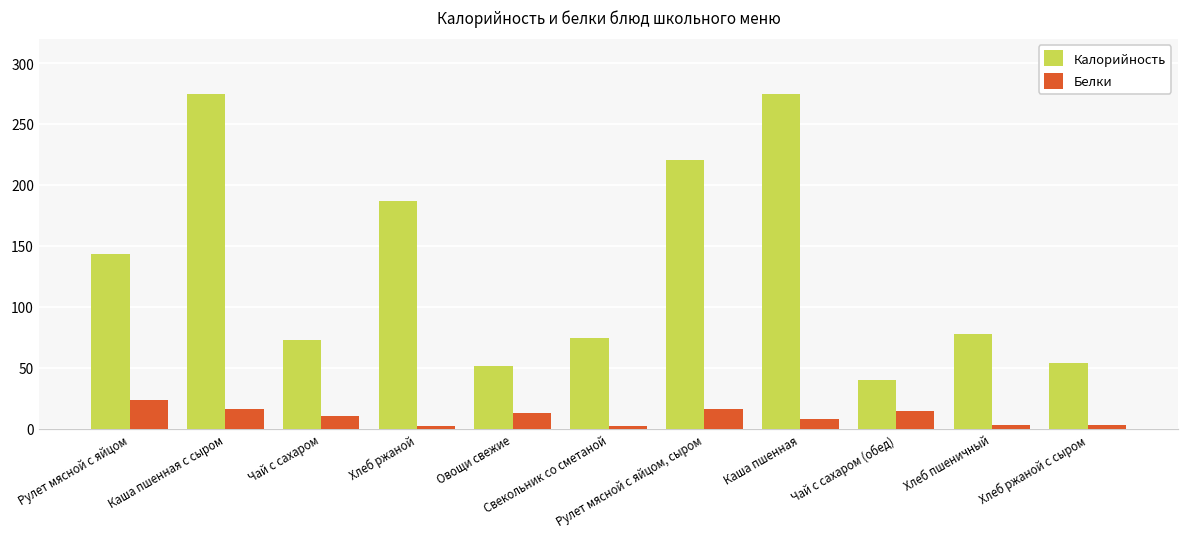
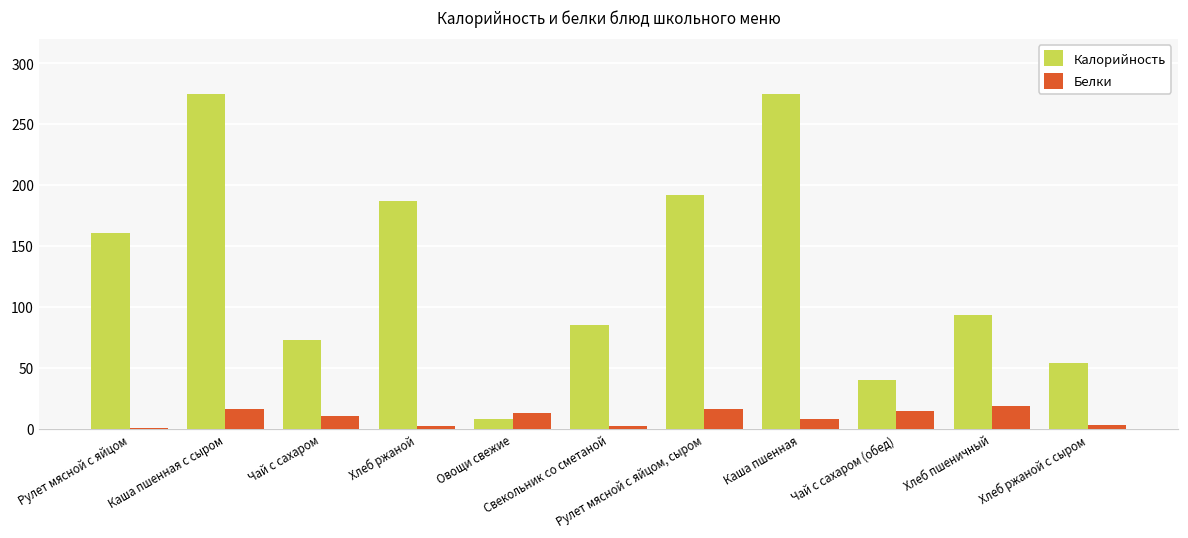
Калорийность, Рулет мясной с яйцом: 143 -> 161
Белки, Рулет мясной с яйцом: 24 -> 0
Калорийность, Овощи свежие: 52 -> 8
Калорийность, Свекольник со сметаной: 75 -> 85
Калорийность, Рулет мясной с яйцом, сыром: 221 -> 192
Калорийность, Хлеб пшеничный: 77 -> 94
Белки, Хлеб пшеничный: 3 -> 19
